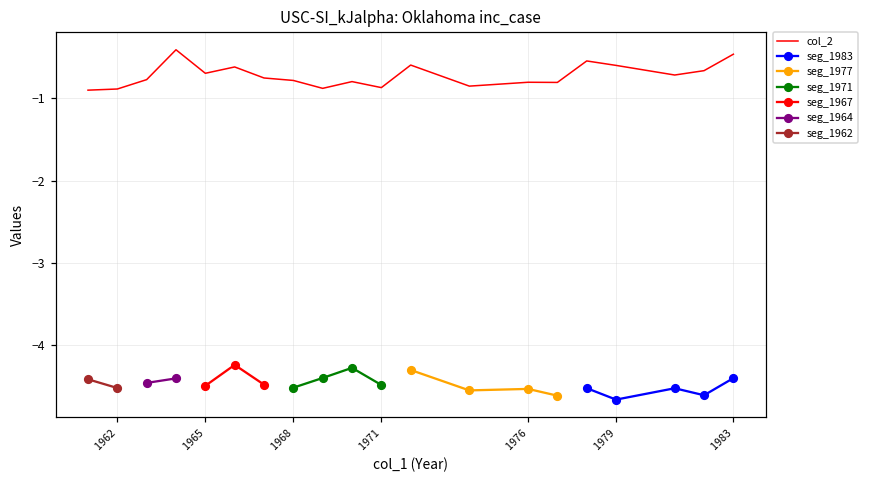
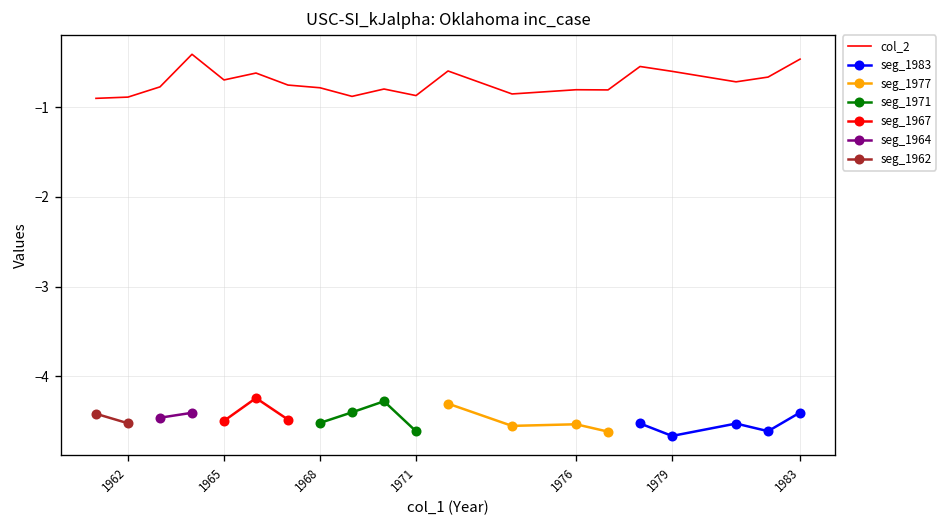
seg_1971, 1971: -4.5 -> -4.6
